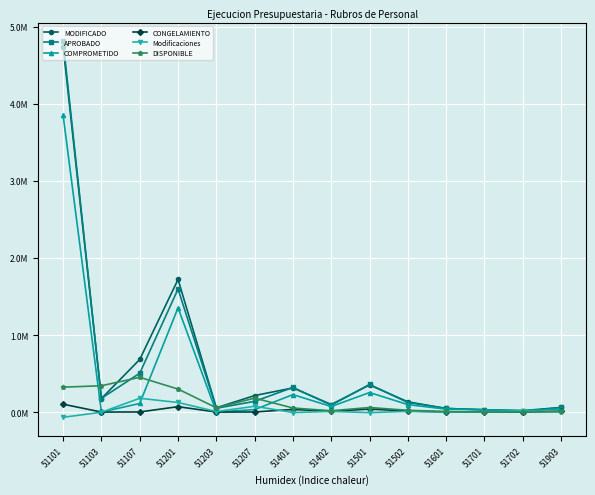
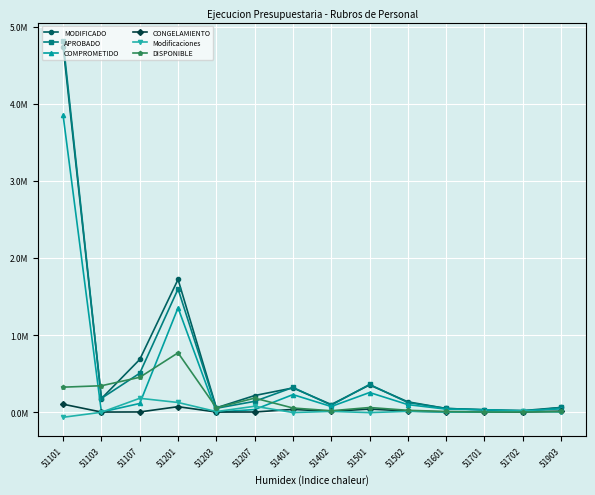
DISPONIBLE, 51201: 300000 -> 800000
